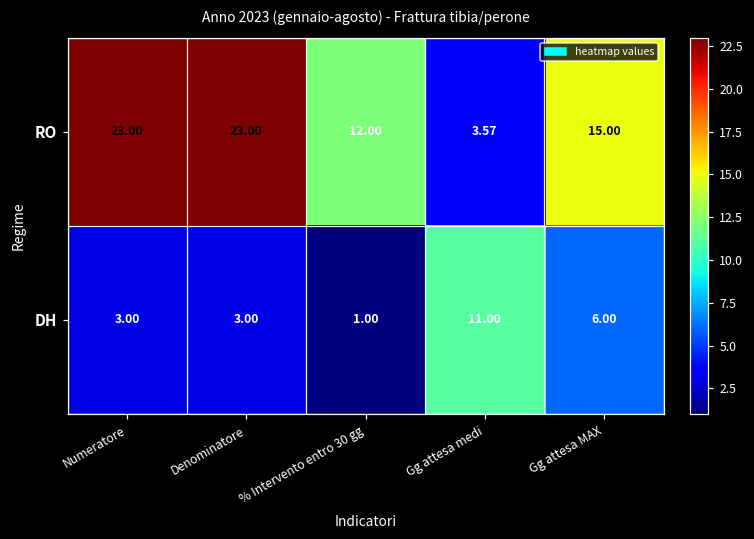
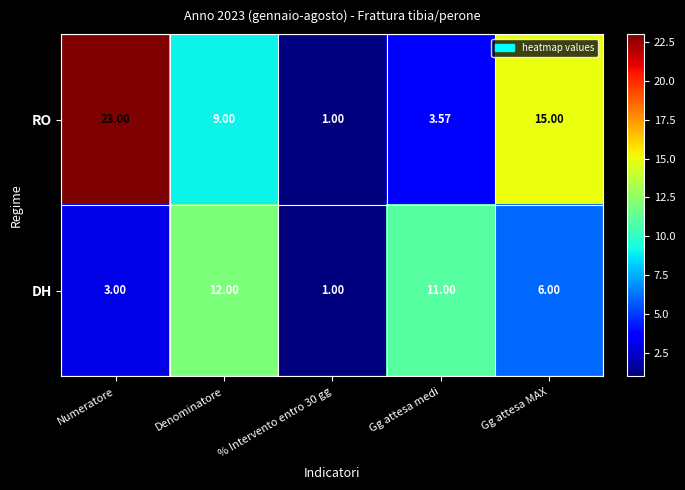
RO, Denominatore: 23.00 -> 9.00
RO, % Intervento entro 30 gg: 12.00 -> 1.00
DH, Denominatore: 3.00 -> 12.00
